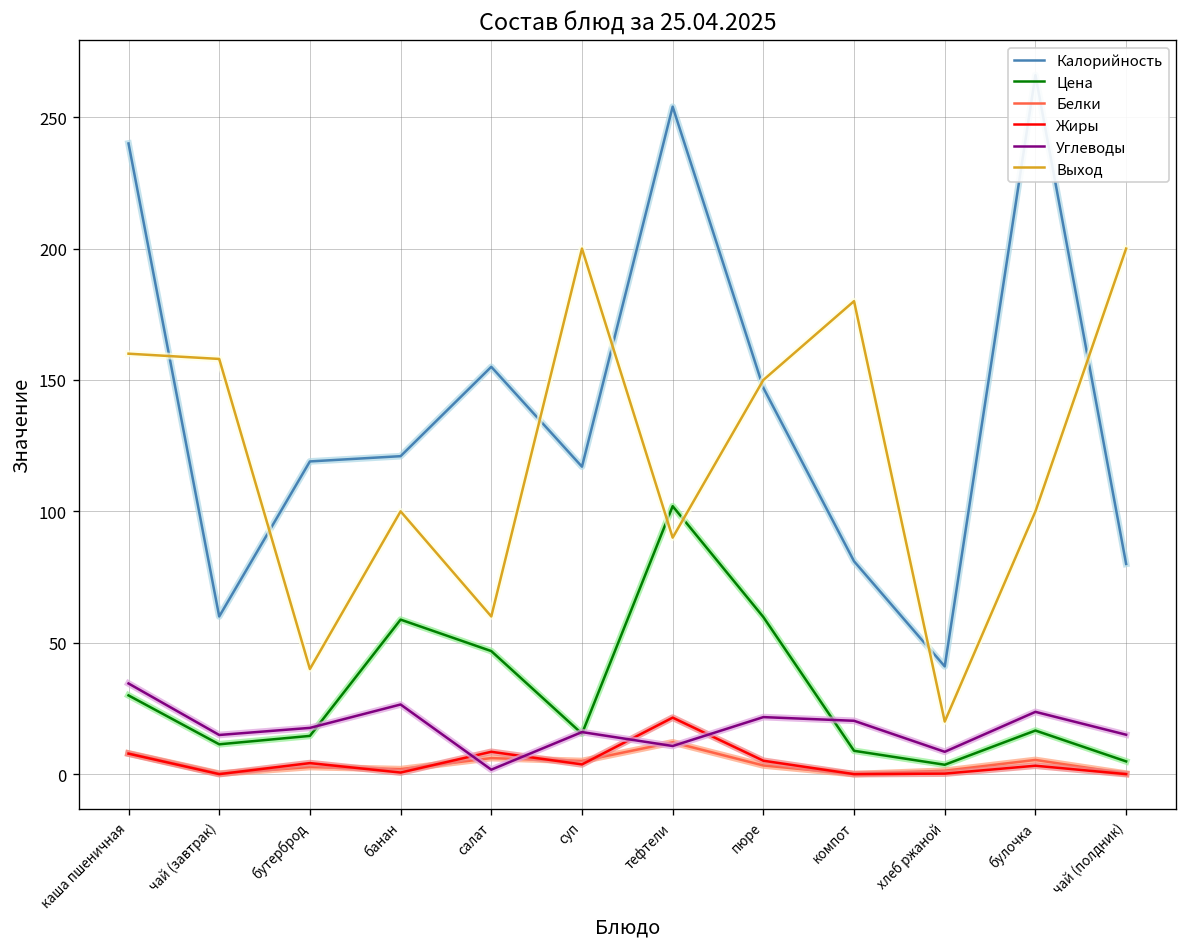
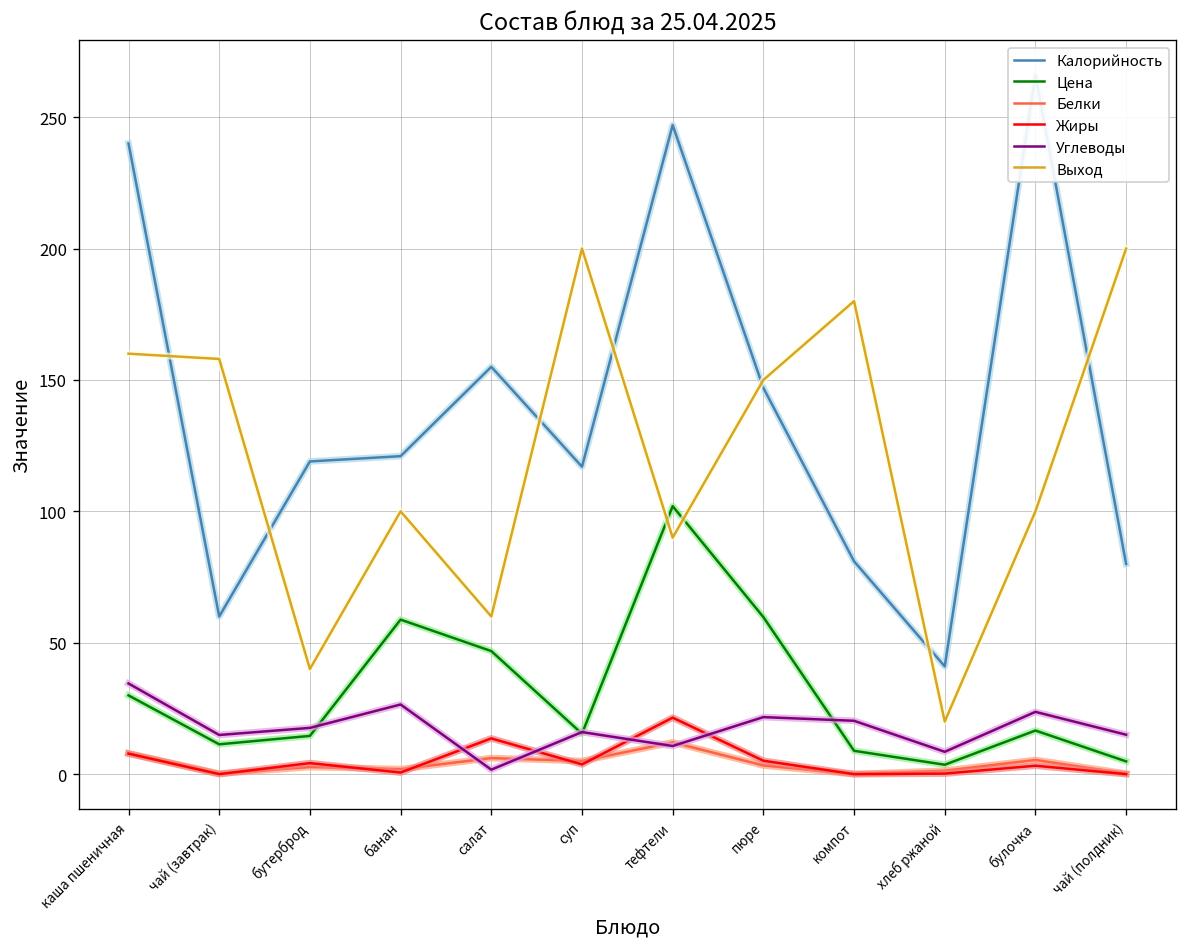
Жиры, салат: 9 -> 14
Калорийность, тефтели: 254 -> 247
